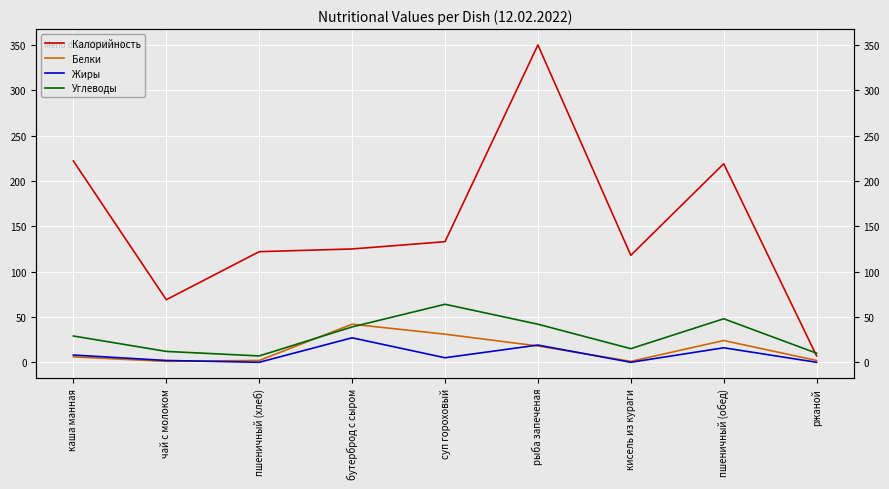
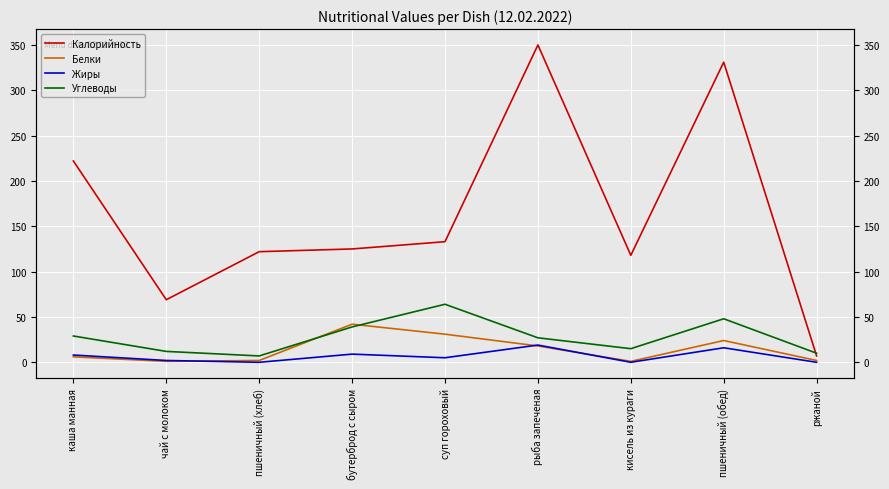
Жиры, бутерброд с сыром: 30 -> 10
Углеводы, рыба запеченая: 40 -> 30
Калорийность, пшеничный (обед): 220 -> 330
